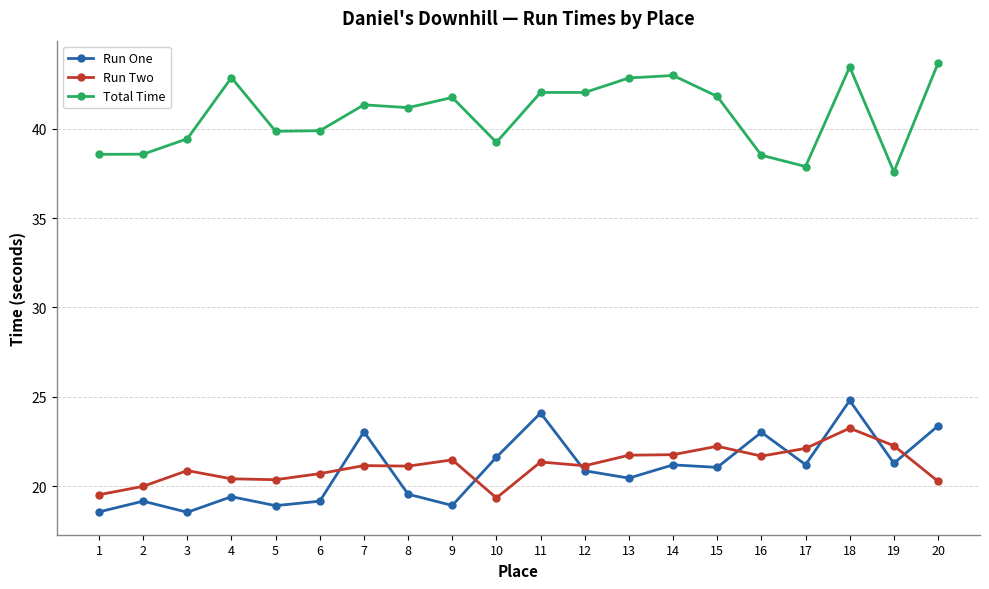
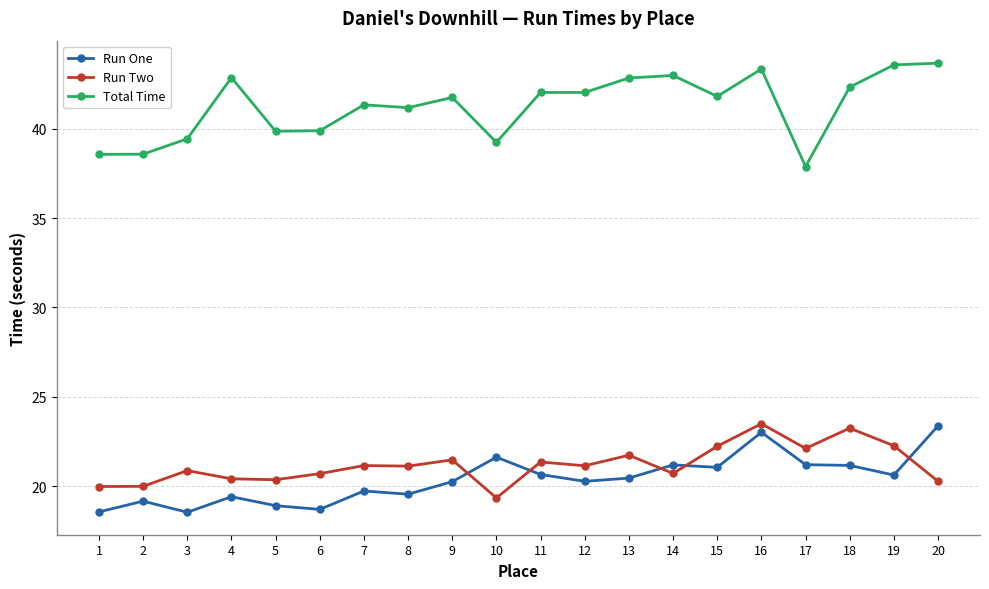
Run Two, 1: 19.5 -> 20.0
Run One, 6: 19.2 -> 18.7
Run One, 7: 23.1 -> 19.7
Run One, 9: 18.9 -> 20.3
Run One, 11: 24.1 -> 20.7
Run One, 12: 20.9 -> 20.3
Run Two, 14: 21.8 -> 20.7
Run Two, 16: 21.7 -> 23.5
Total Time, 16: 38.5 -> 43.3
Run One, 18: 24.8 -> 21.2
Total Time, 18: 43.5 -> 42.3
Run One, 19: 21.3 -> 20.6
Total Time, 19: 37.6 -> 43.6
